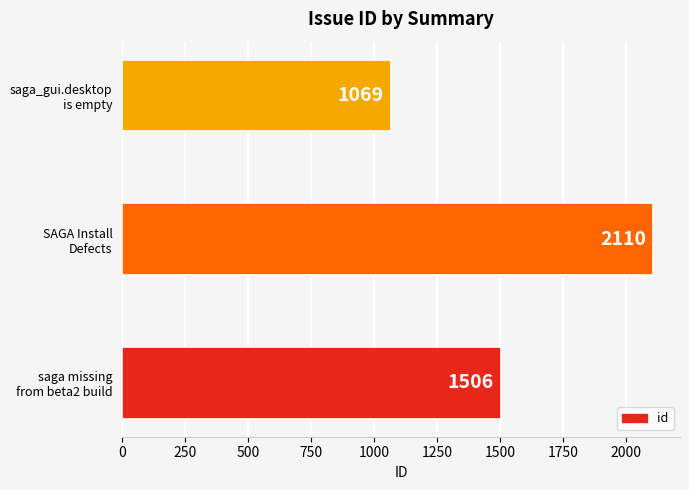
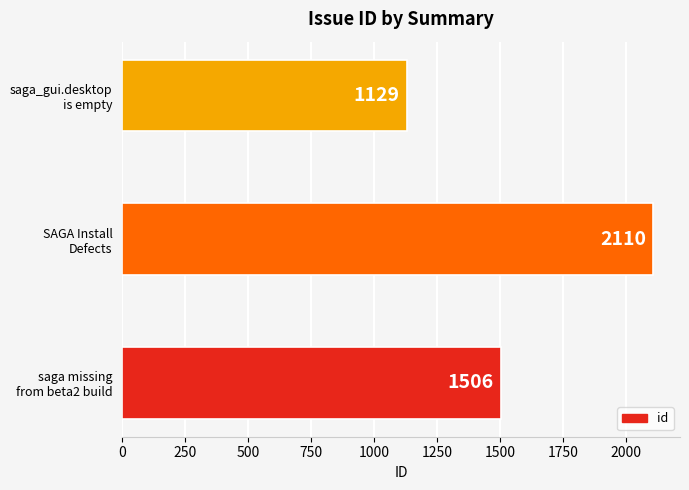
saga_gui.desktop is empty: 1069 -> 1129
